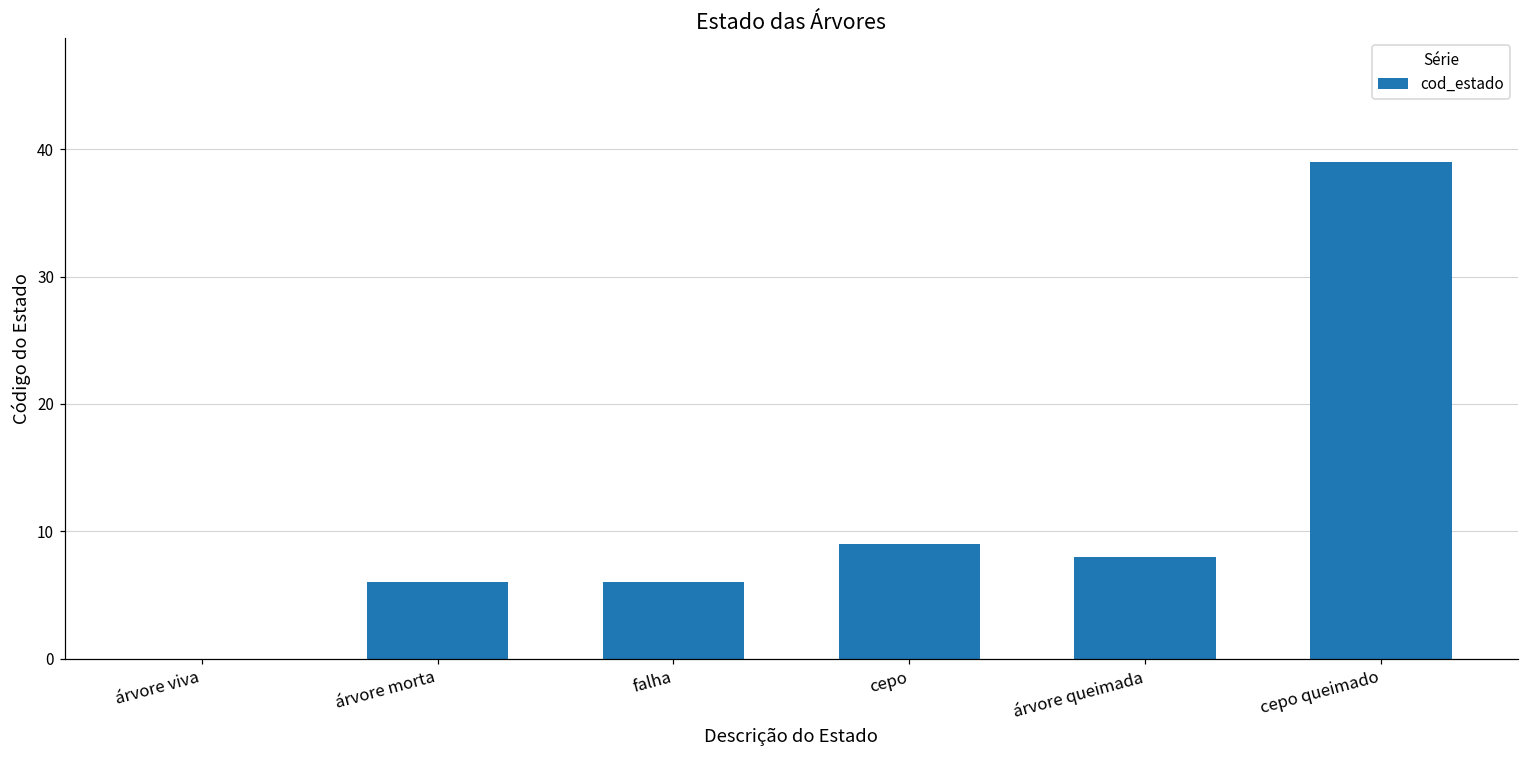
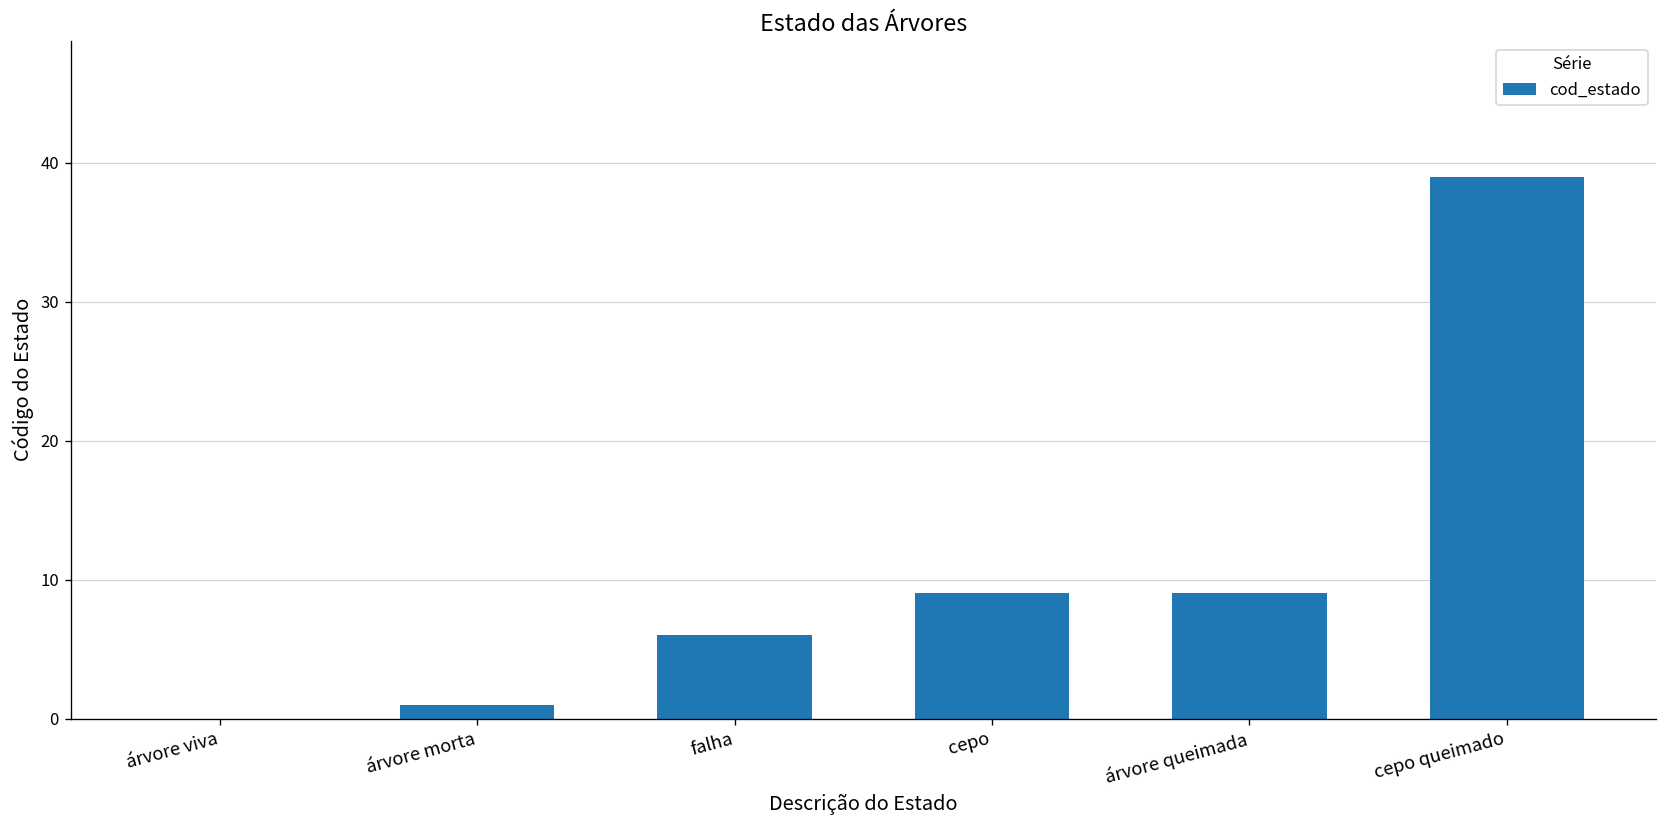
árvore morta: 6 -> 1
árvore queimada: 8 -> 9
